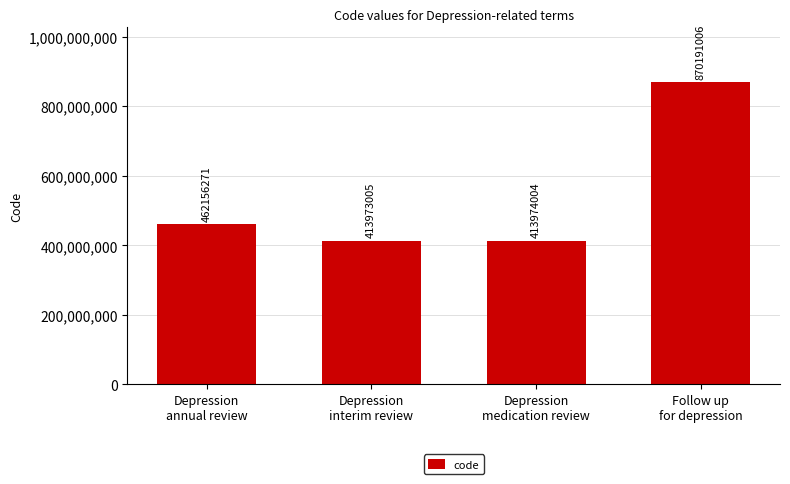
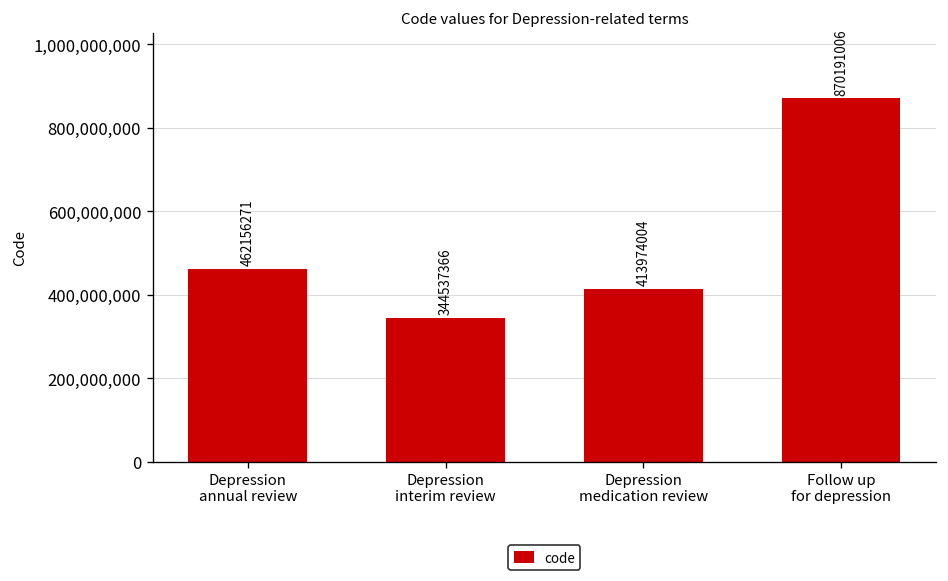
Depression interim review: 413973005 -> 344537366
